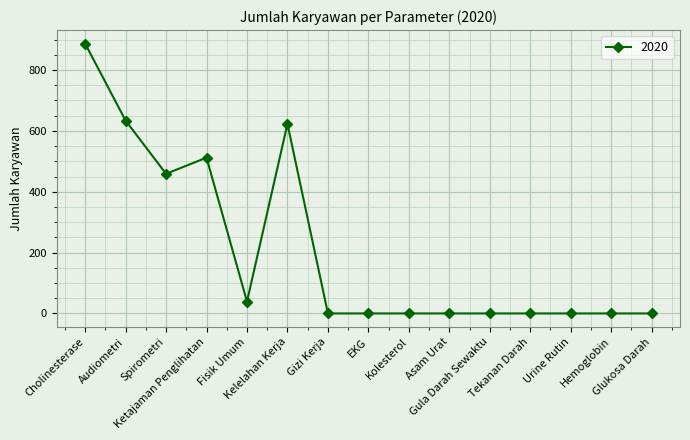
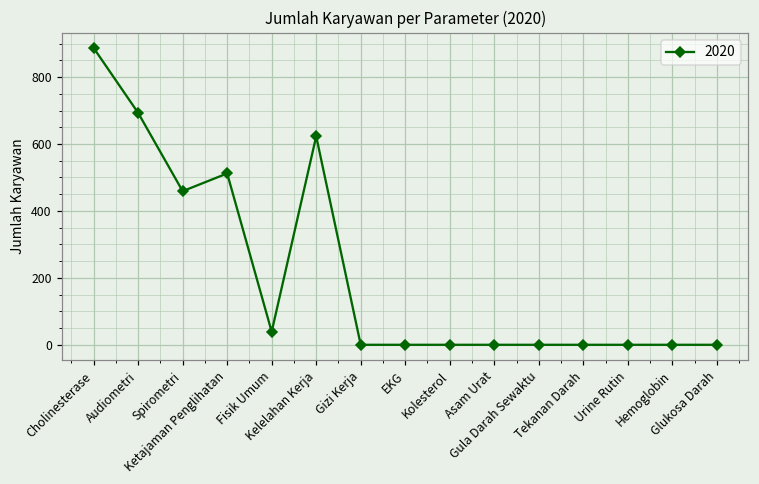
Audiometri: 630 -> 690
